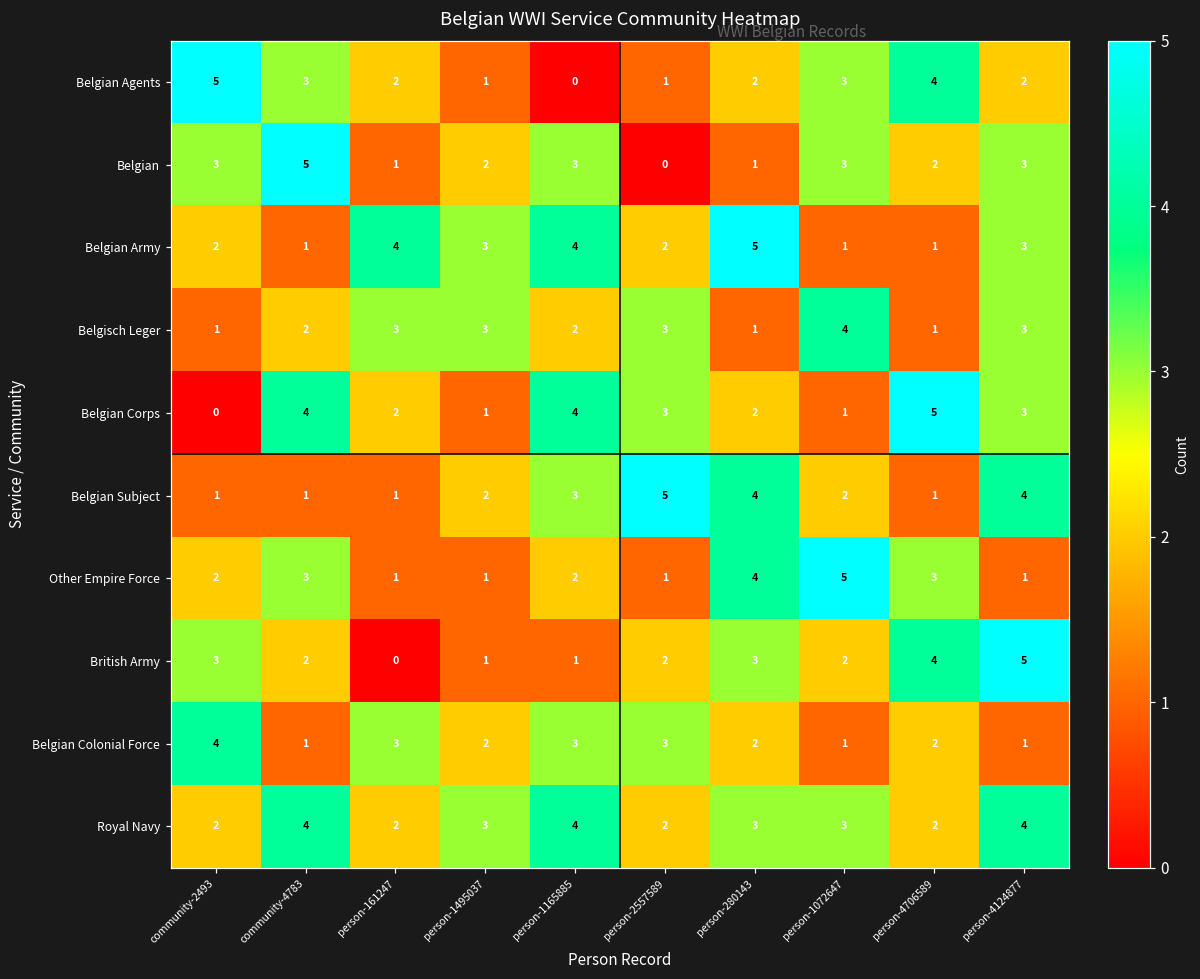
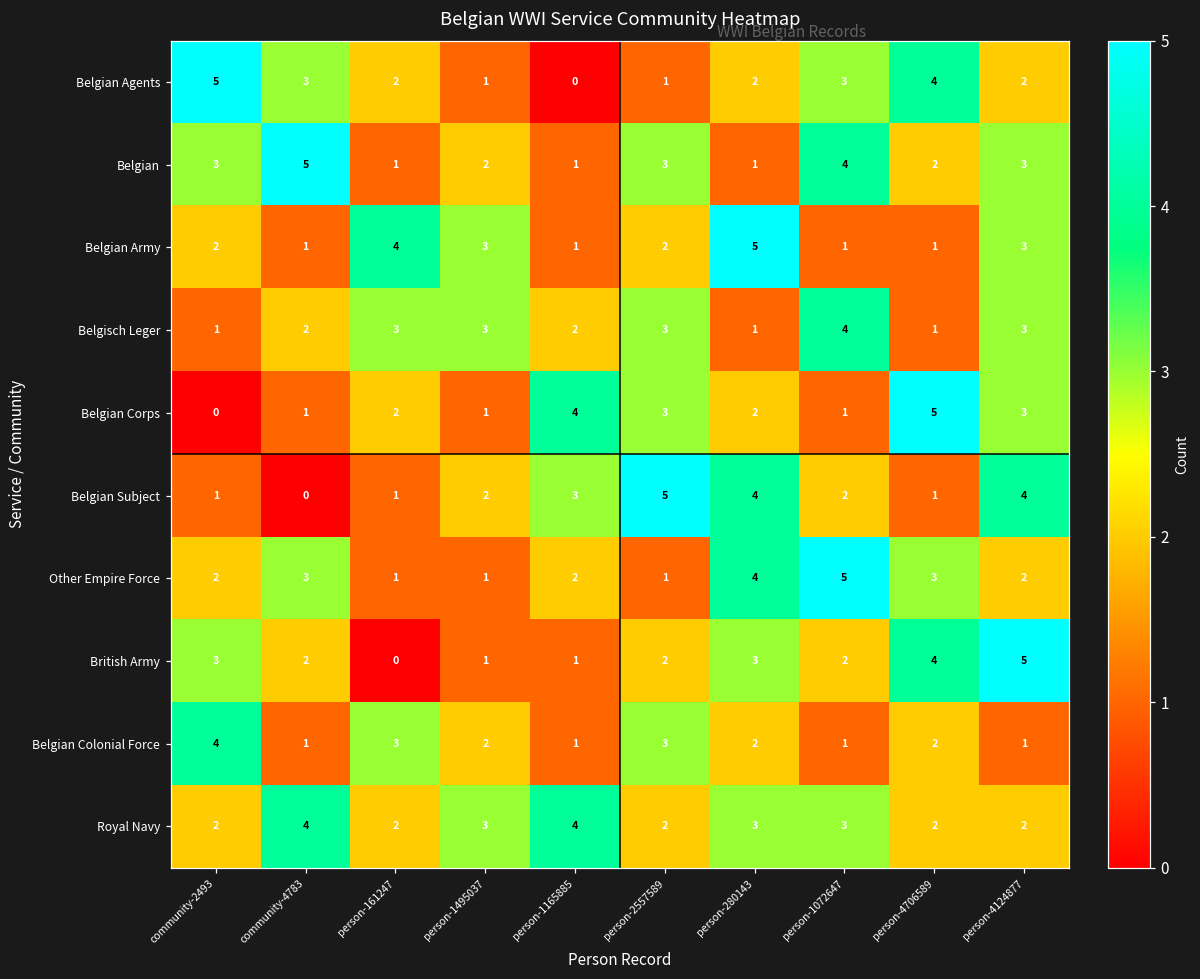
Belgian, person-1165885: 3 -> 1
Belgian, person-2557589: 0 -> 3
Belgian, person-1072647: 3 -> 4
Belgian Army, person-1165885: 4 -> 1
Belgian Corps, community-4783: 4 -> 1
Belgian Subject, community-4783: 1 -> 0
Other Empire Force, person-4124877: 1 -> 2
Belgian Colonial Force, person-1165885: 3 -> 1
Royal Navy, person-4124877: 4 -> 2
